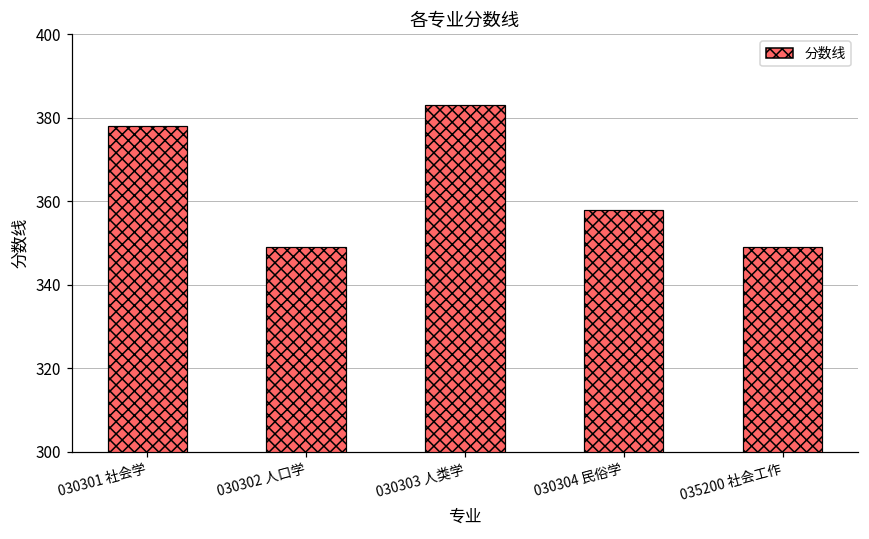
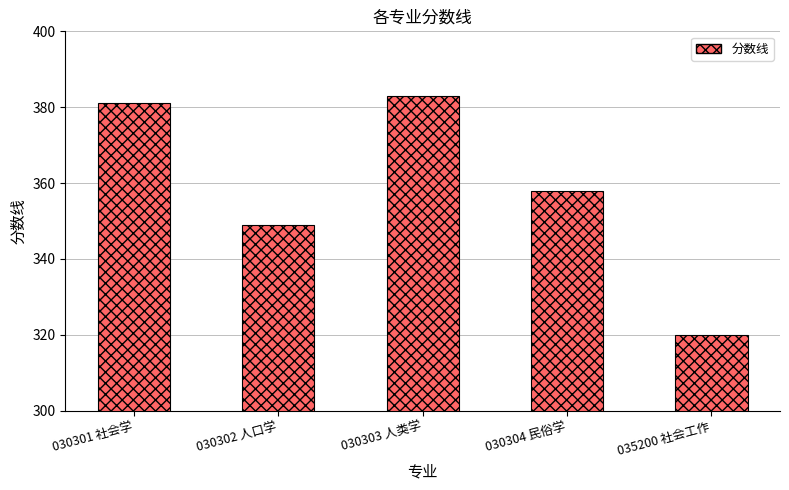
030301 社会学: 378 -> 381
035200 社会工作: 349 -> 320
